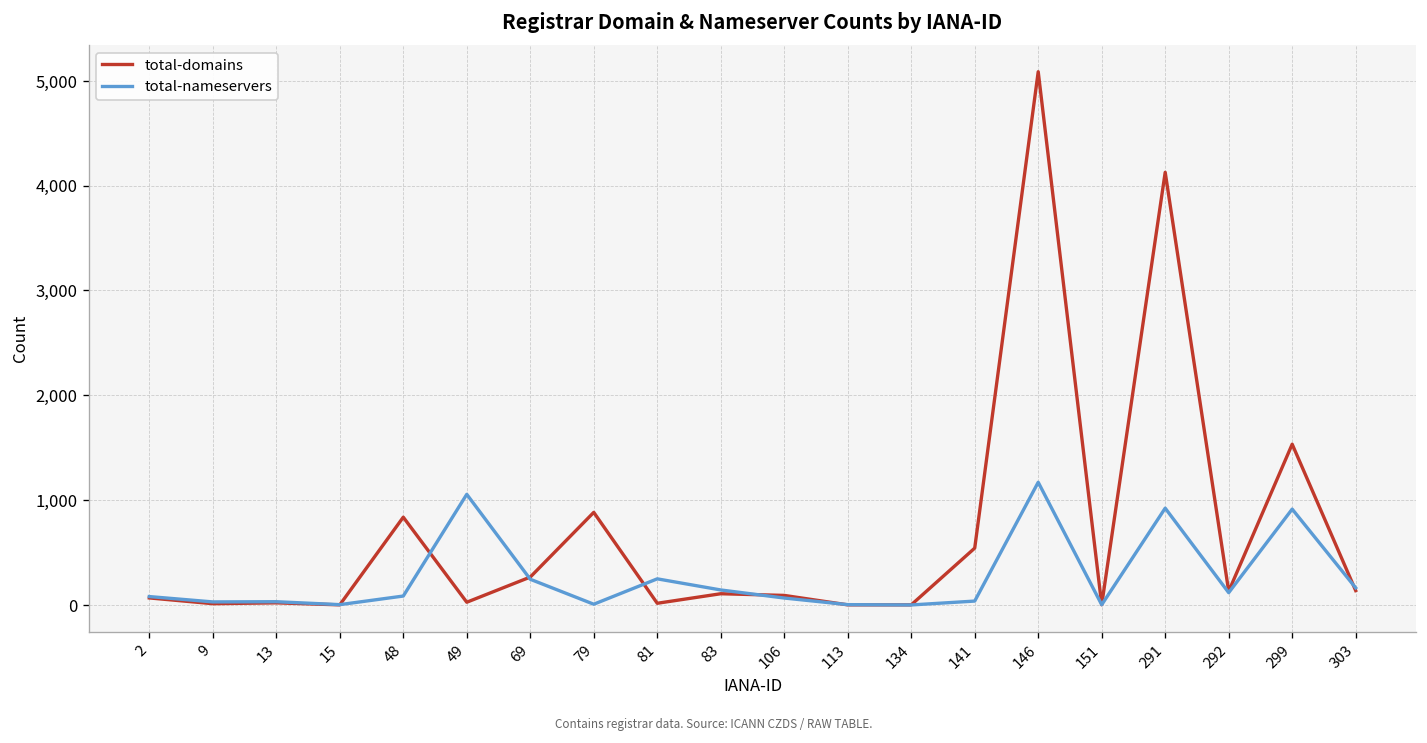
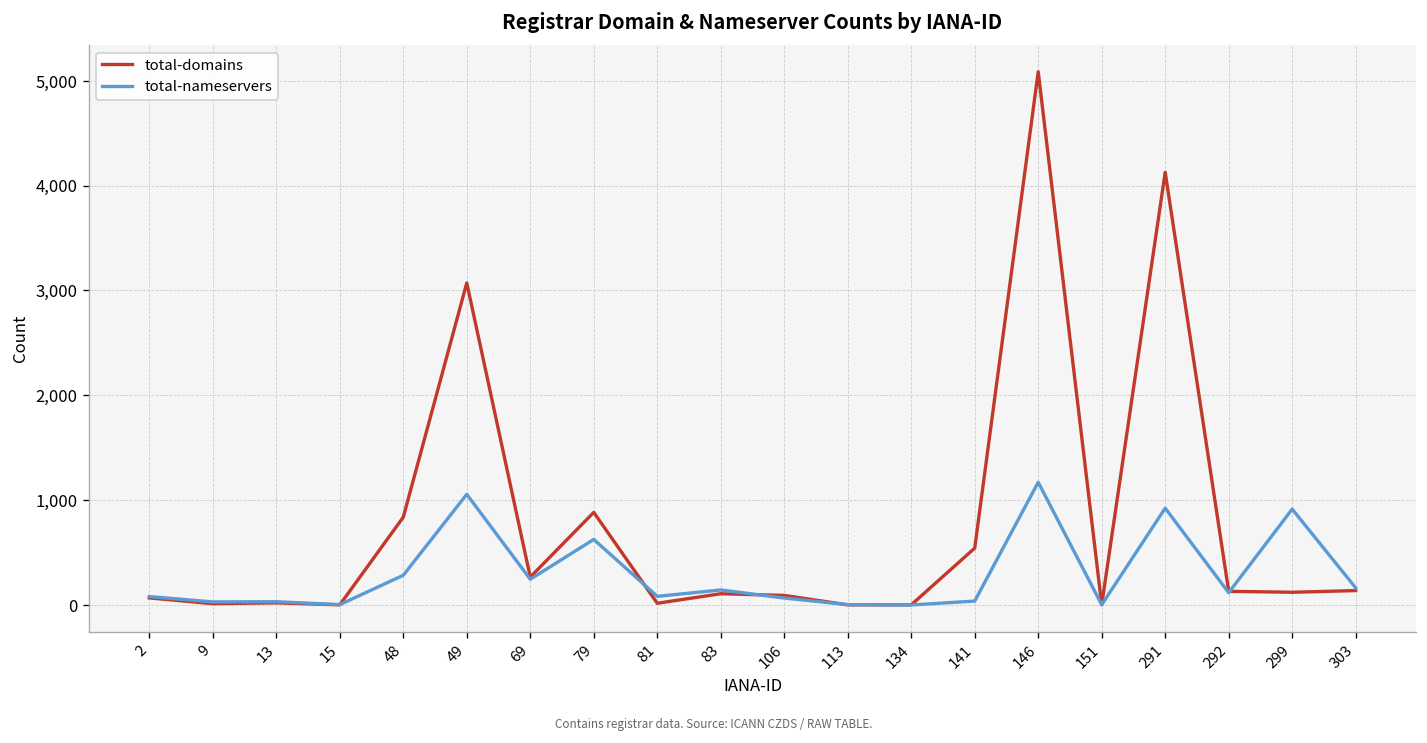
total-nameservers, 48: 100 -> 300
total-domains, 49: 0 -> 3,100
total-nameservers, 79: 0 -> 600
total-nameservers, 81: 200 -> 100
total-domains, 299: 1,500 -> 100
